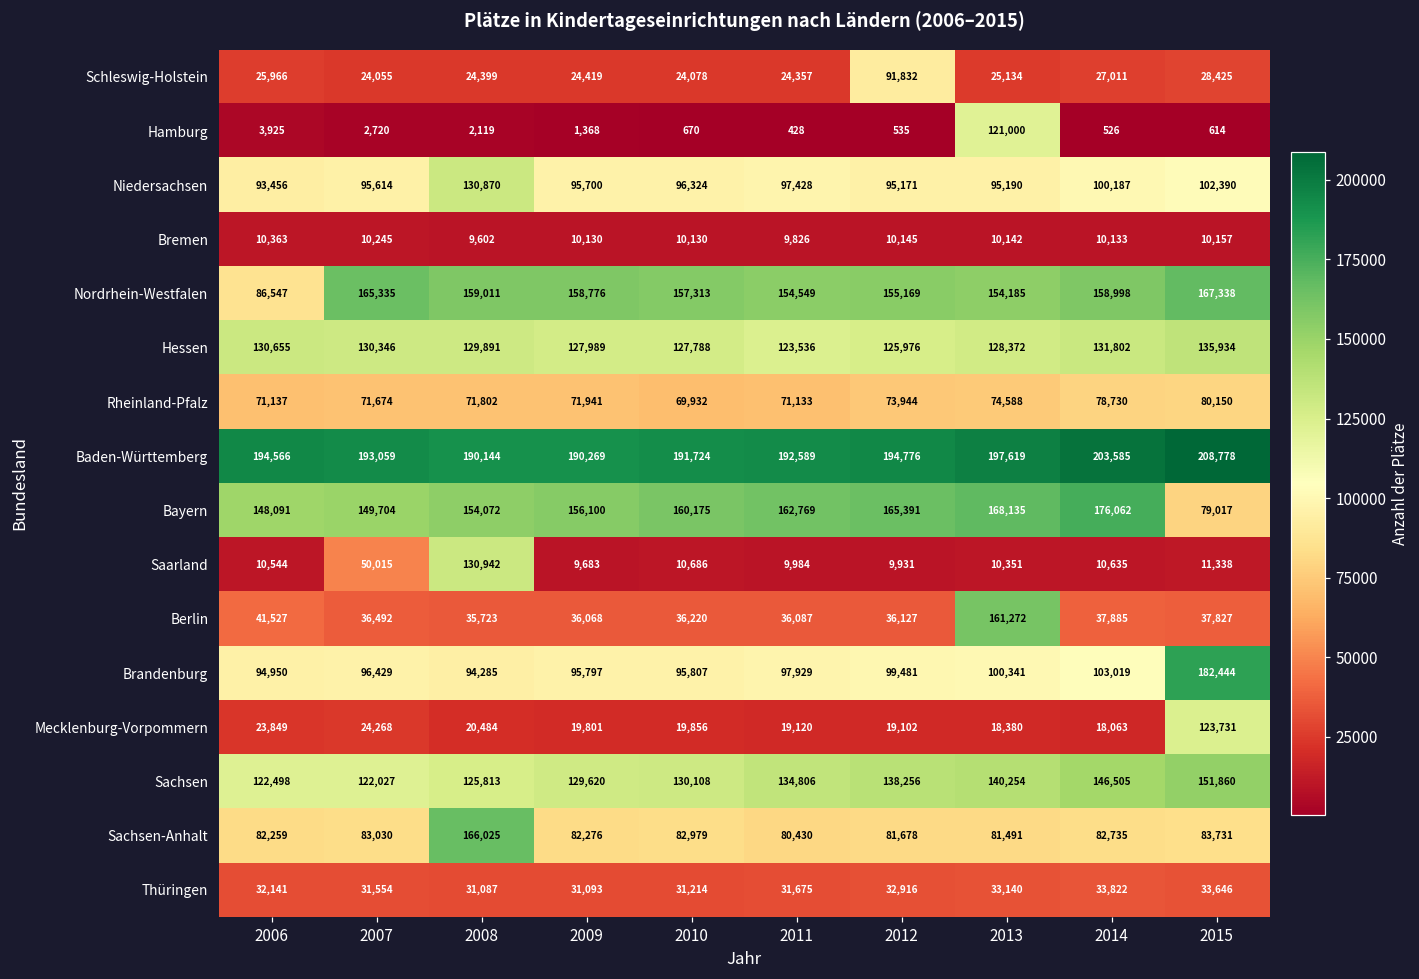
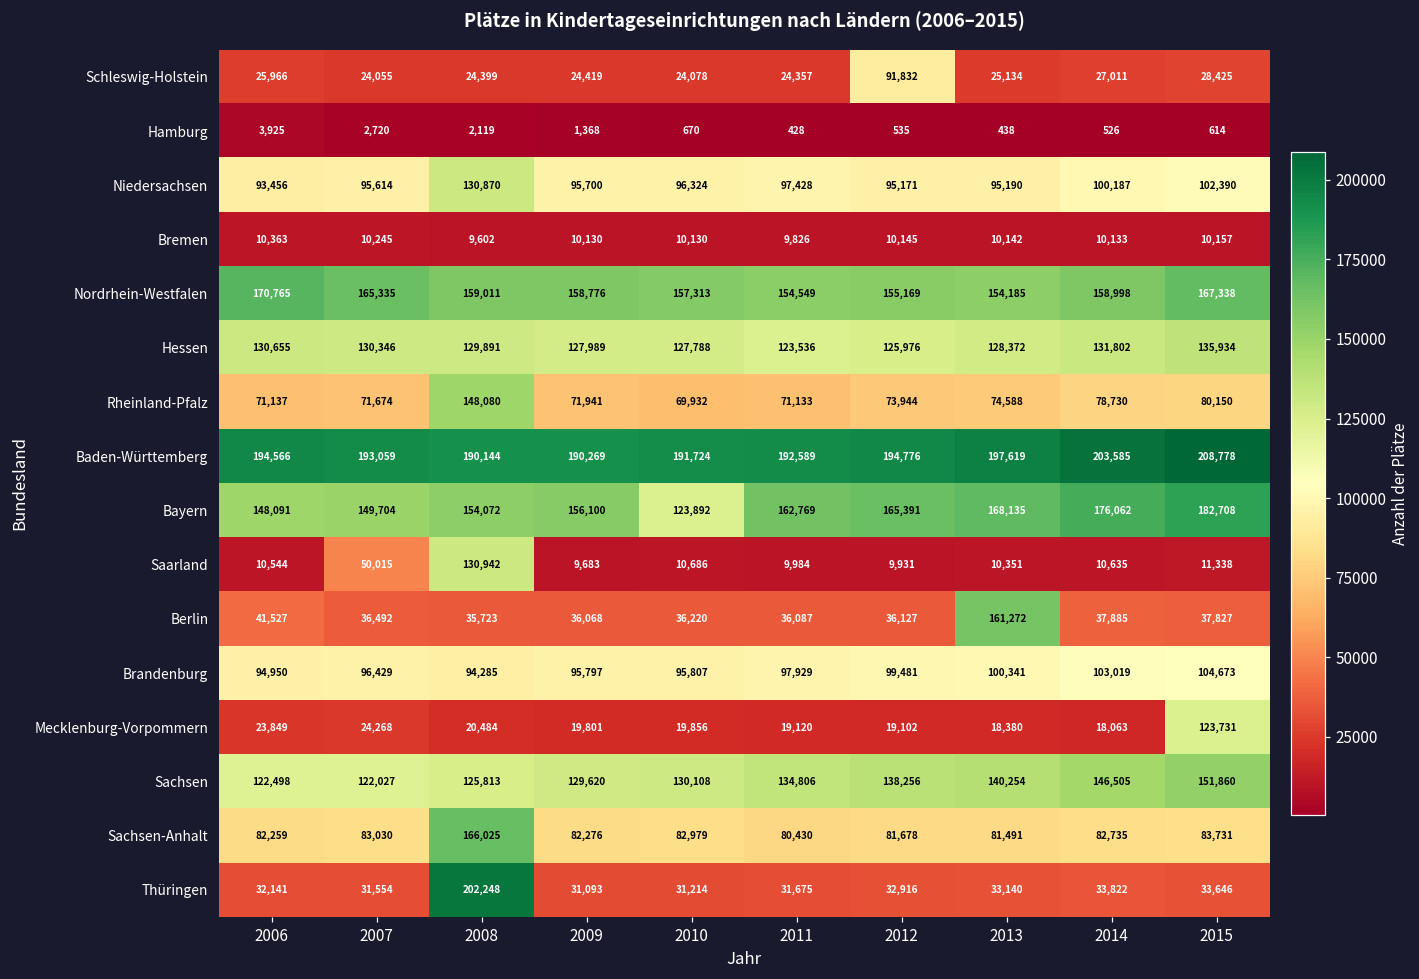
Hamburg, 2013: 121,000 -> 438
Nordrhein-Westfalen, 2006: 86,547 -> 170,765
Rheinland-Pfalz, 2008: 71,802 -> 148,080
Bayern, 2010: 160,175 -> 123,892
Bayern, 2015: 79,017 -> 182,708
Brandenburg, 2015: 182,444 -> 104,673
Thüringen, 2008: 31,087 -> 202,248
